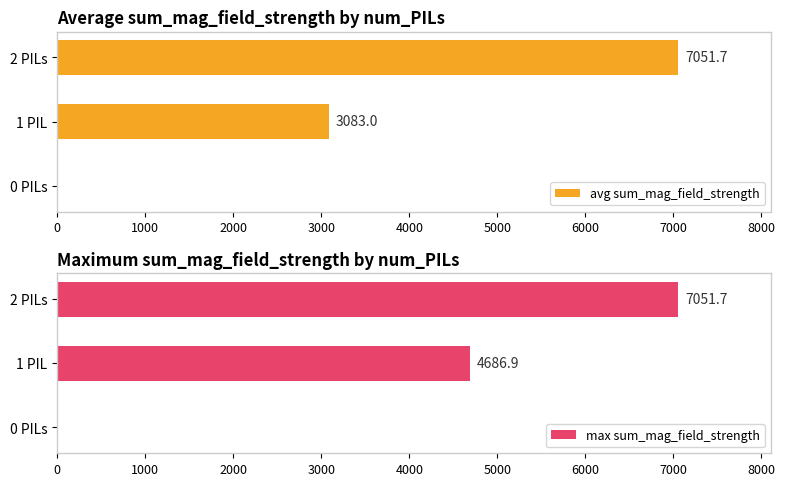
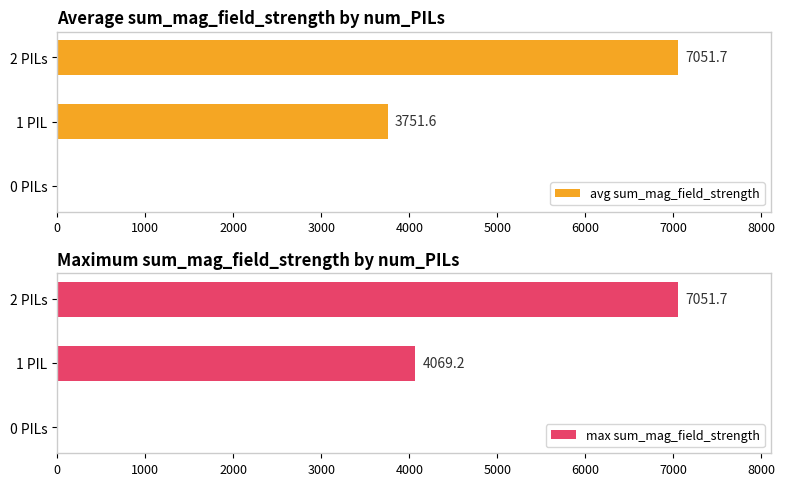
Average sum_mag_field_strength by num_PILs, 1 PIL: 3083.0 -> 3751.6
Maximum sum_mag_field_strength by num_PILs, 1 PIL: 4686.9 -> 4069.2
